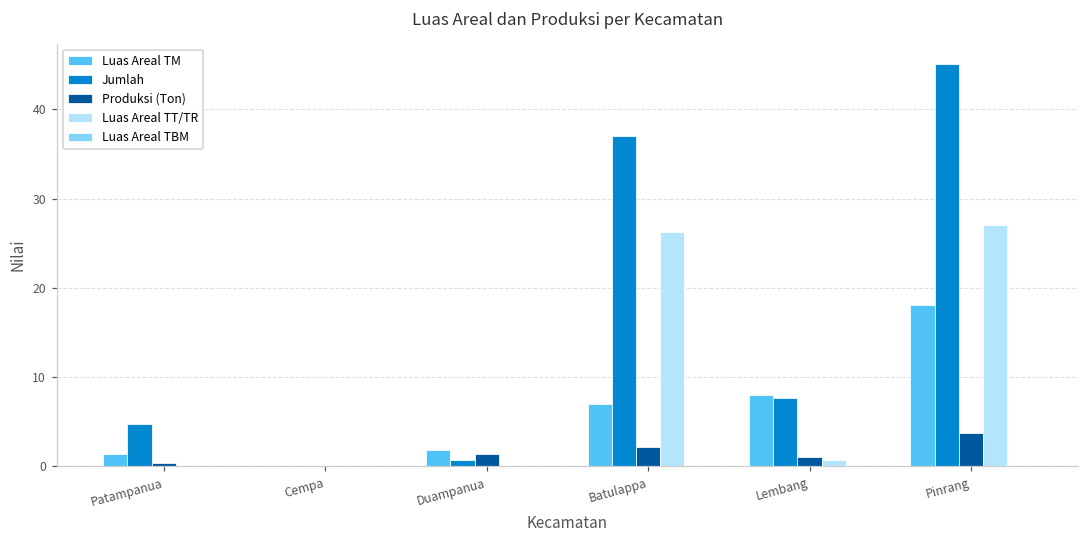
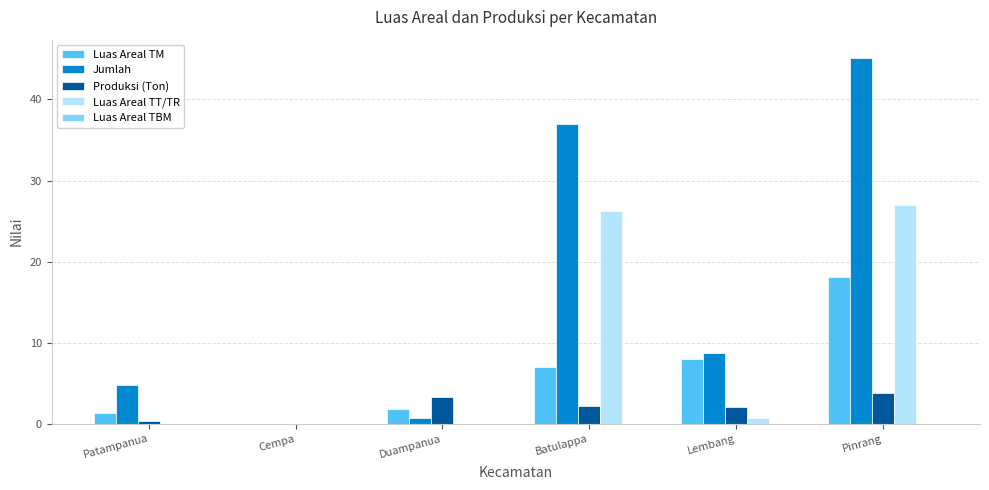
Produksi (Ton), Duampanua: 1 -> 3
Jumlah, Lembang: 8 -> 9
Produksi (Ton), Lembang: 1 -> 2
